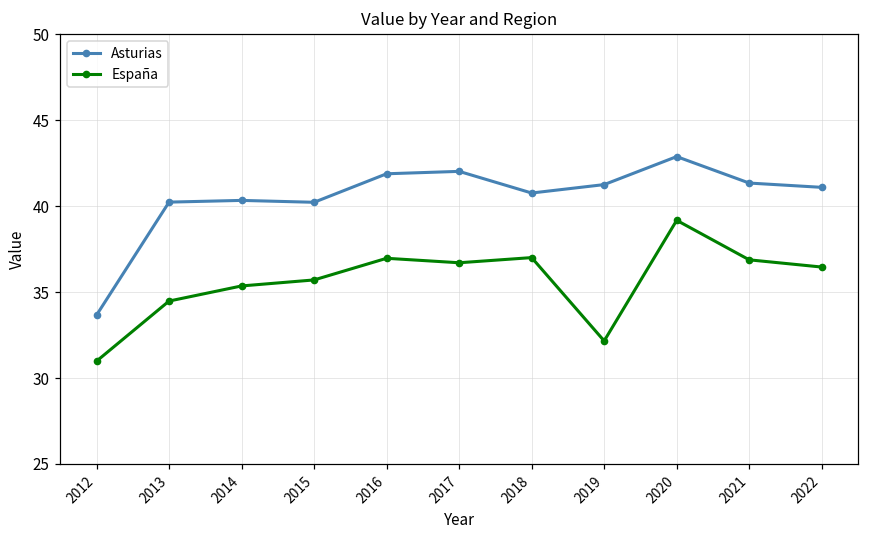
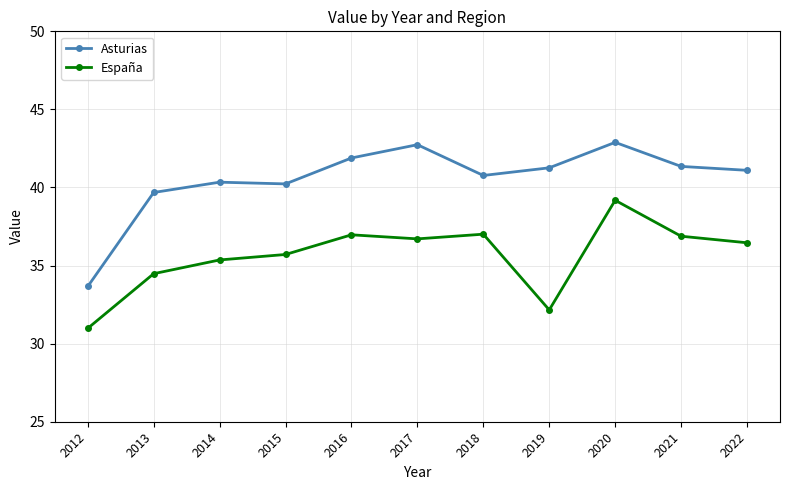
Asturias, 2013: 40.2 -> 39.7
Asturias, 2017: 42.0 -> 42.7
